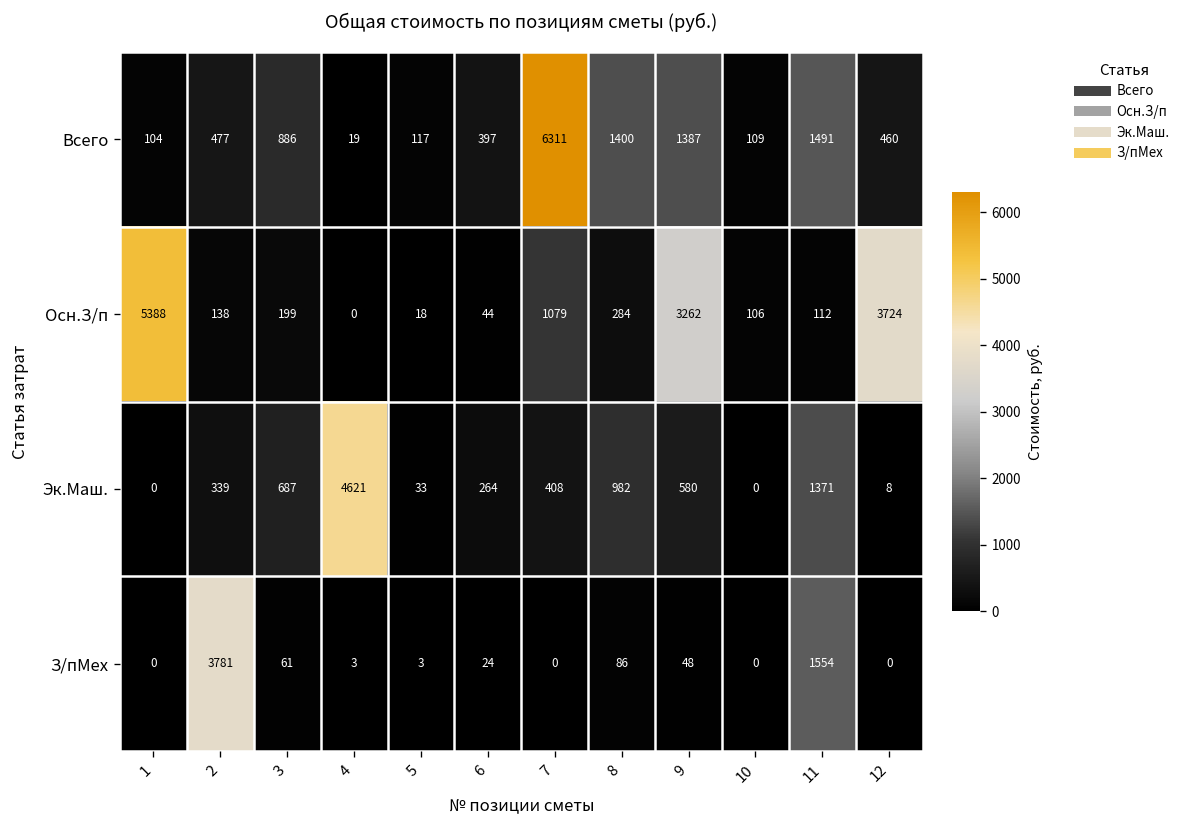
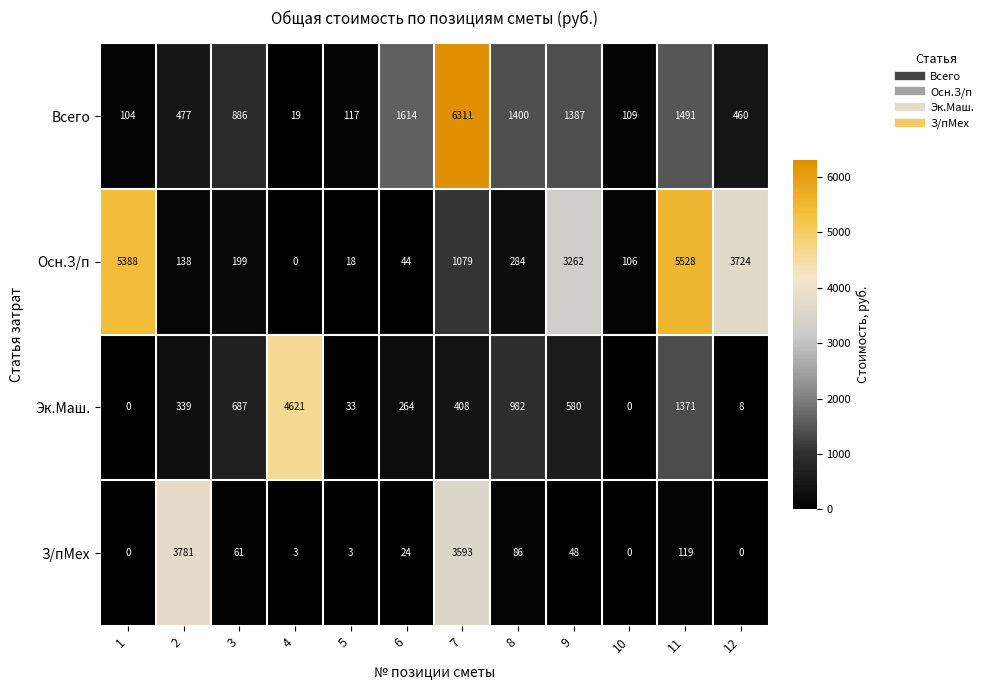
Всего, 6: 397 -> 1614
Осн.З/п, 11: 112 -> 5528
З/пМех, 7: 0 -> 3593
З/пМех, 11: 1554 -> 119
